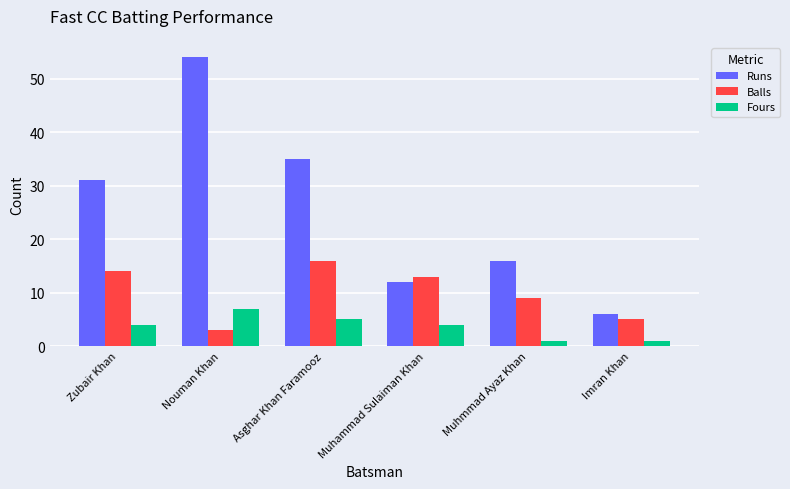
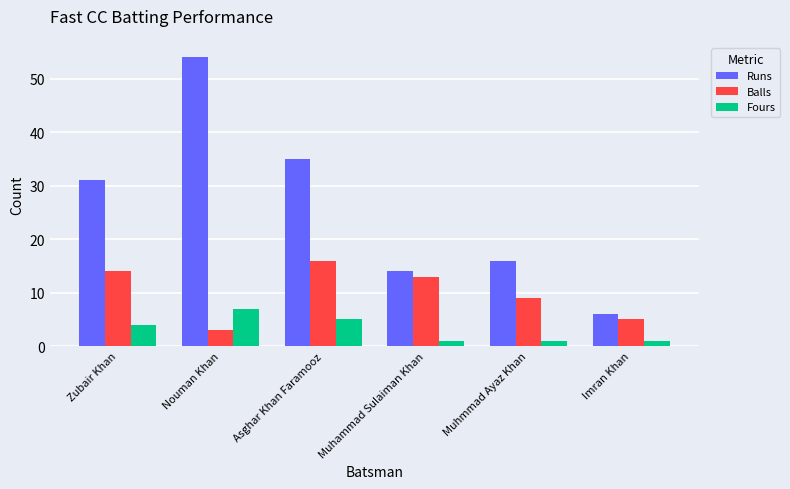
Runs, Muhammad Sulaiman Khan: 12 -> 14
Fours, Muhammad Sulaiman Khan: 4 -> 1
